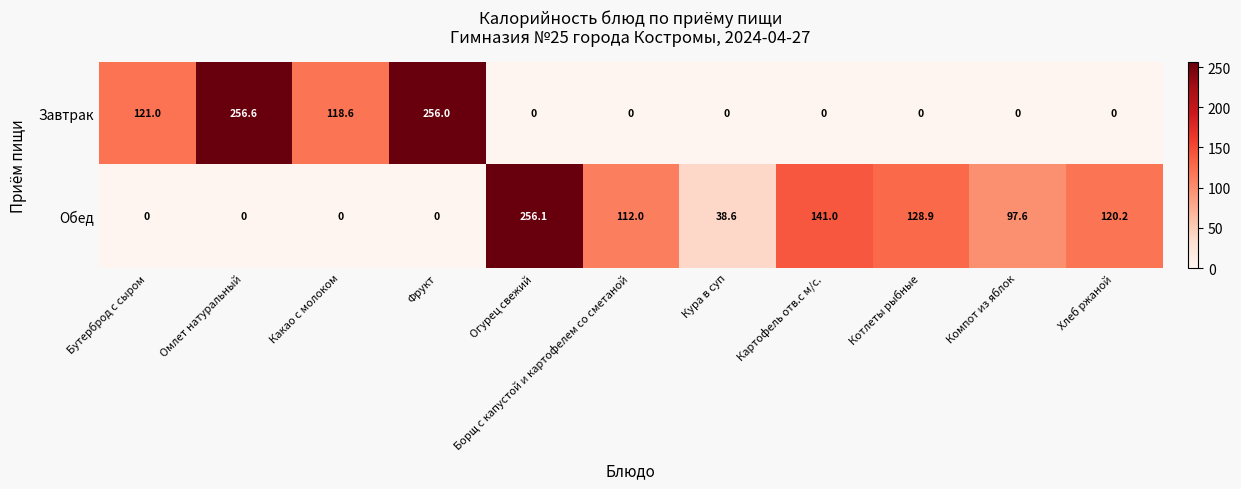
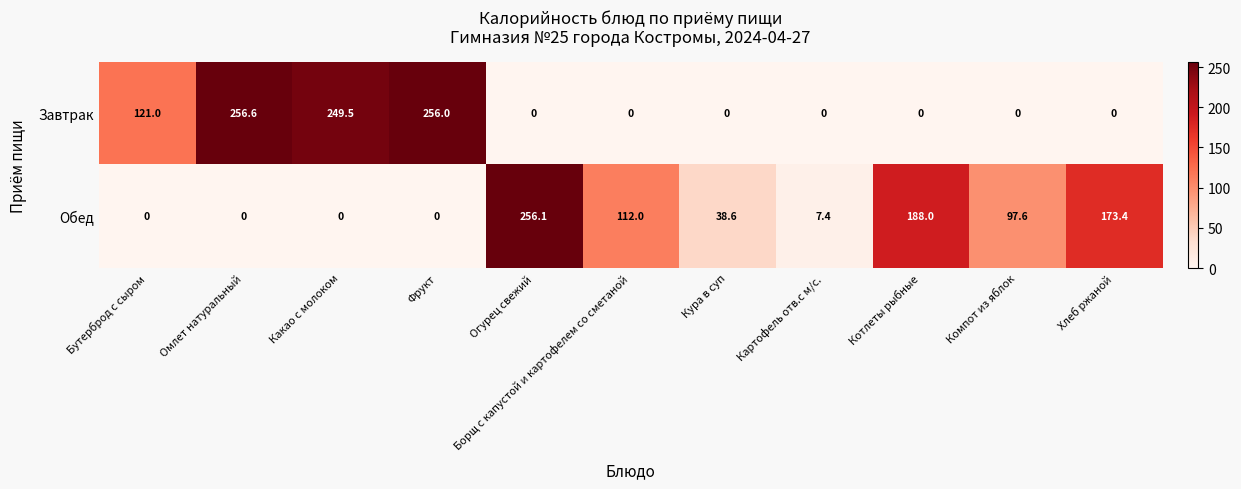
Завтрак, Какао с молоком: 118.6 -> 249.5
Обед, Картофель отв.с м/с.: 141.0 -> 7.4
Обед, Котлеты рыбные: 128.9 -> 188.0
Обед, Хлеб ржаной: 120.2 -> 173.4
